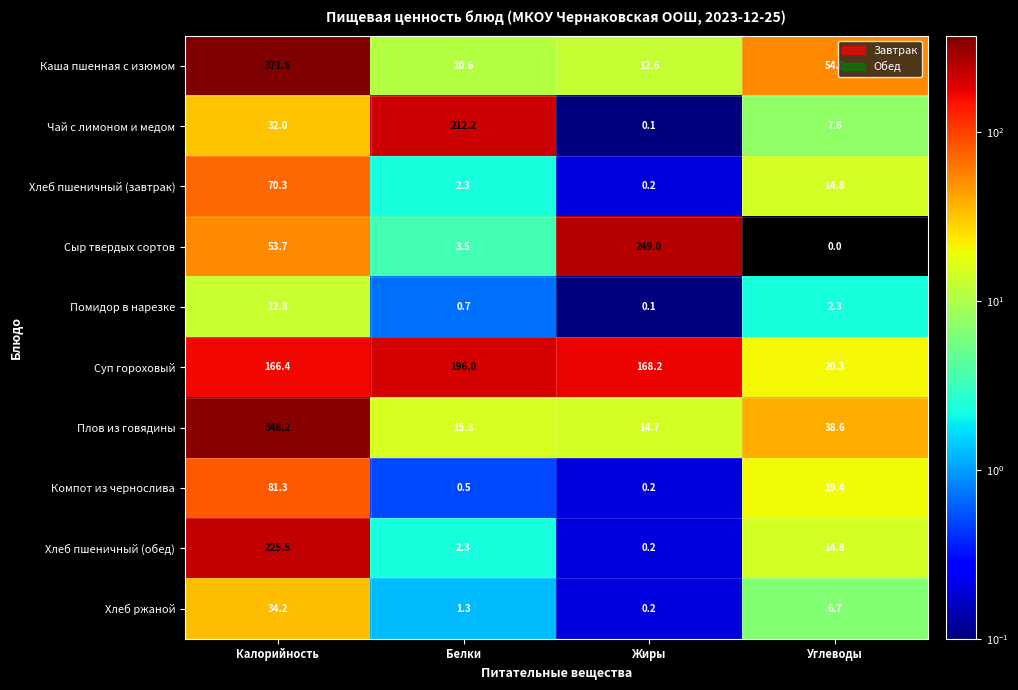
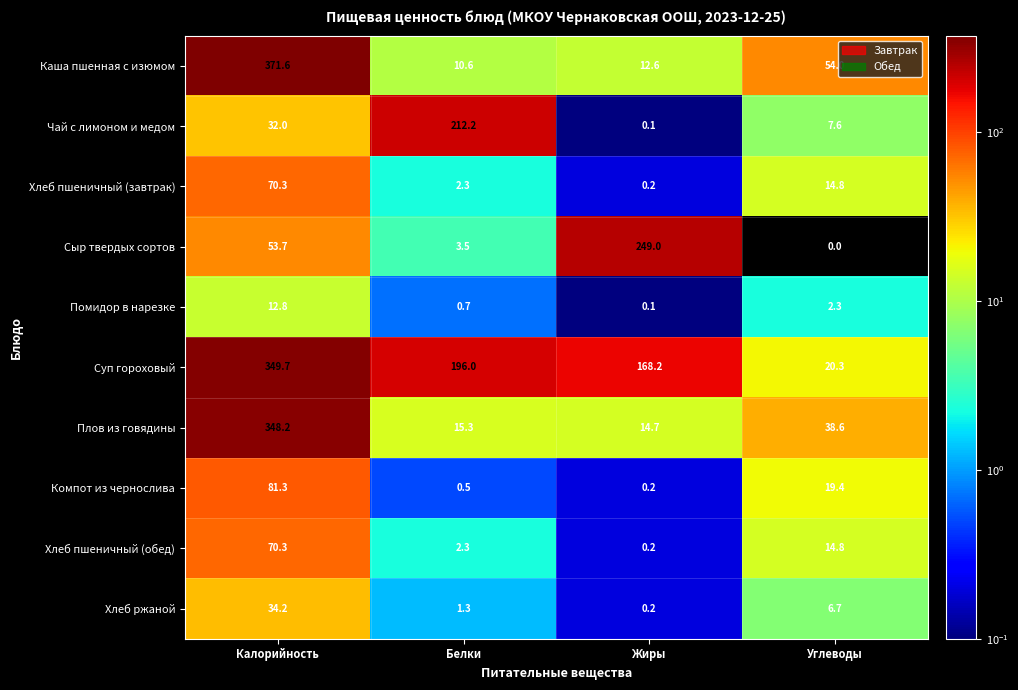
Суп гороховый, Калорийность: 166.4 -> 349.7
Хлеб пшеничный (обед), Калорийность: 225.5 -> 70.3
